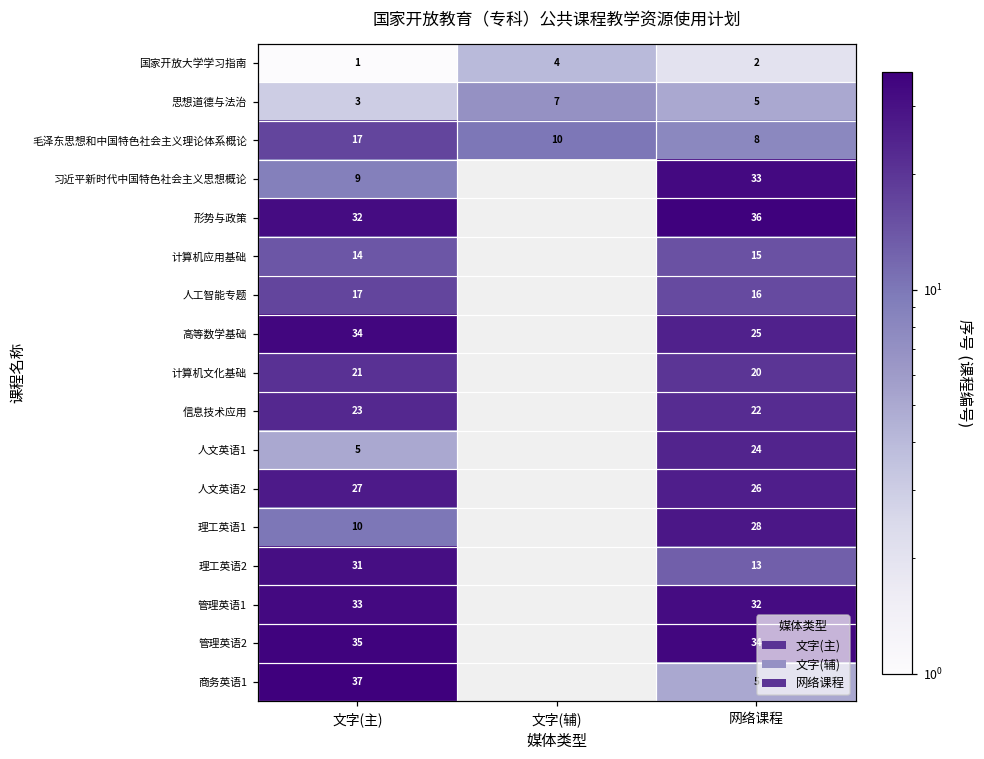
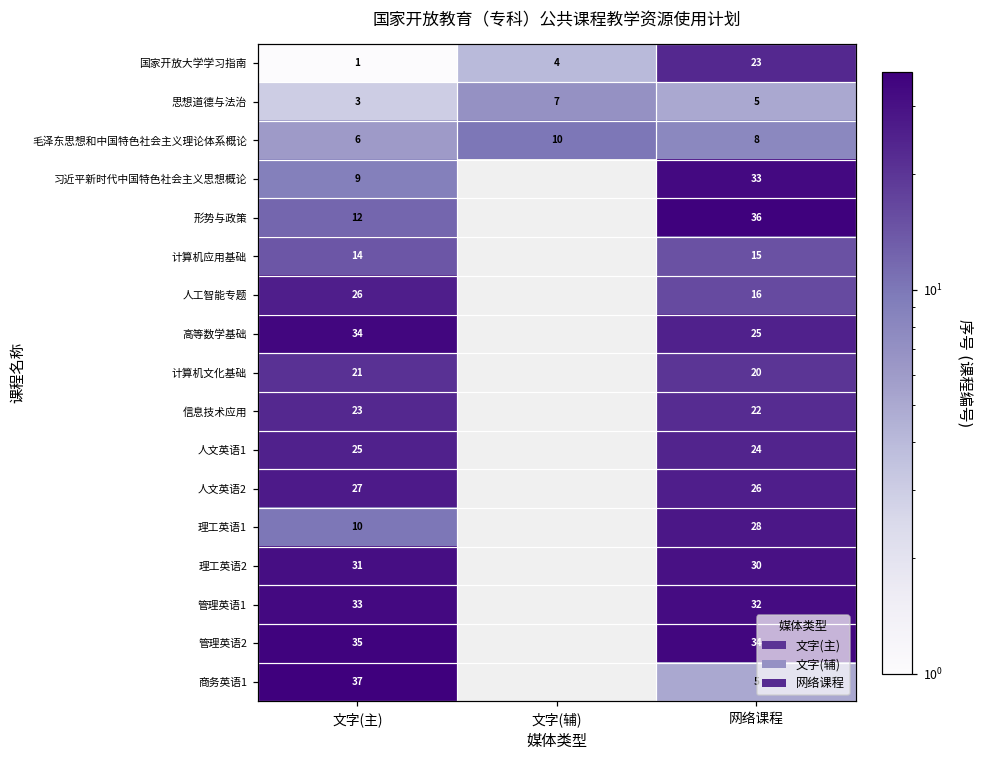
国家开放大学学习指南, 网络课程: 2 -> 23
毛泽东思想和中国特色社会主义理论体系概论, 文字(主): 17 -> 6
形势与政策, 文字(主): 32 -> 12
人工智能专题, 文字(主): 17 -> 26
人文英语1, 文字(主): 5 -> 25
理工英语2, 网络课程: 13 -> 30
